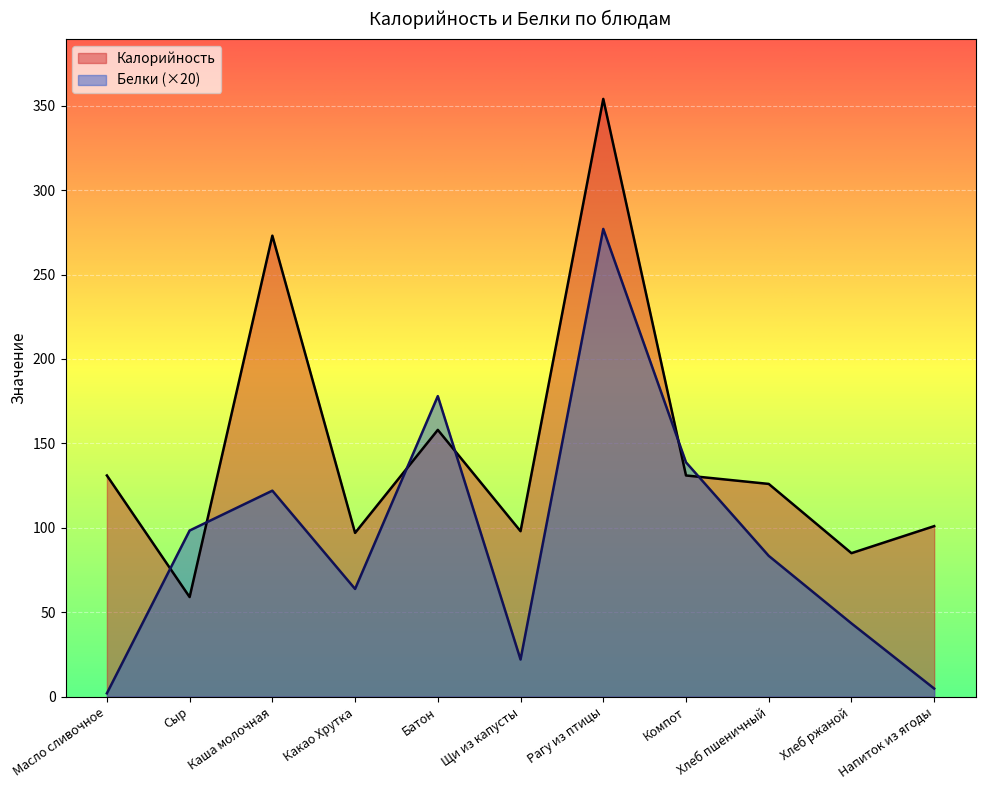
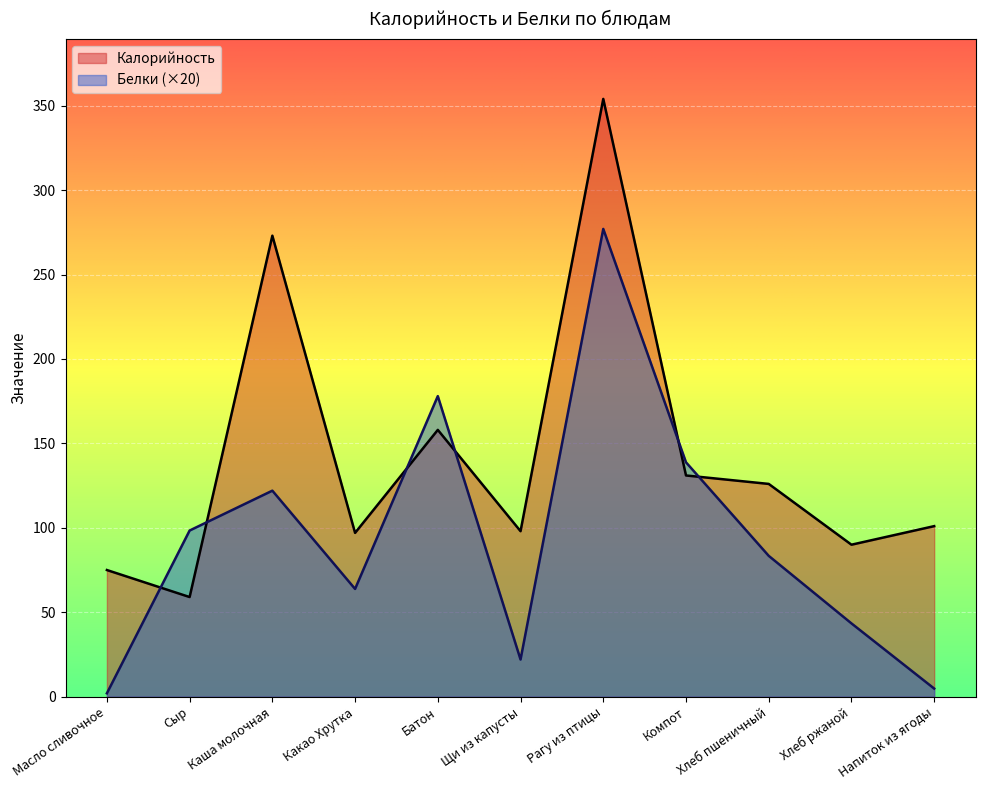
Калорийность, Масло сливочное: 131 -> 75
Калорийность, Хлеб ржаной: 85 -> 90
